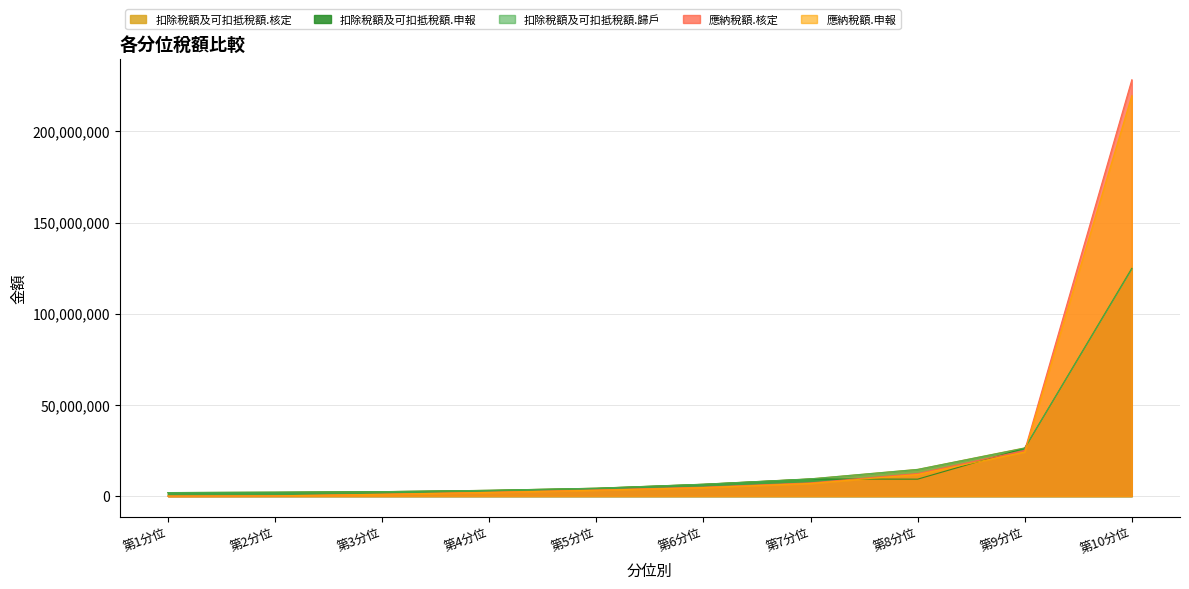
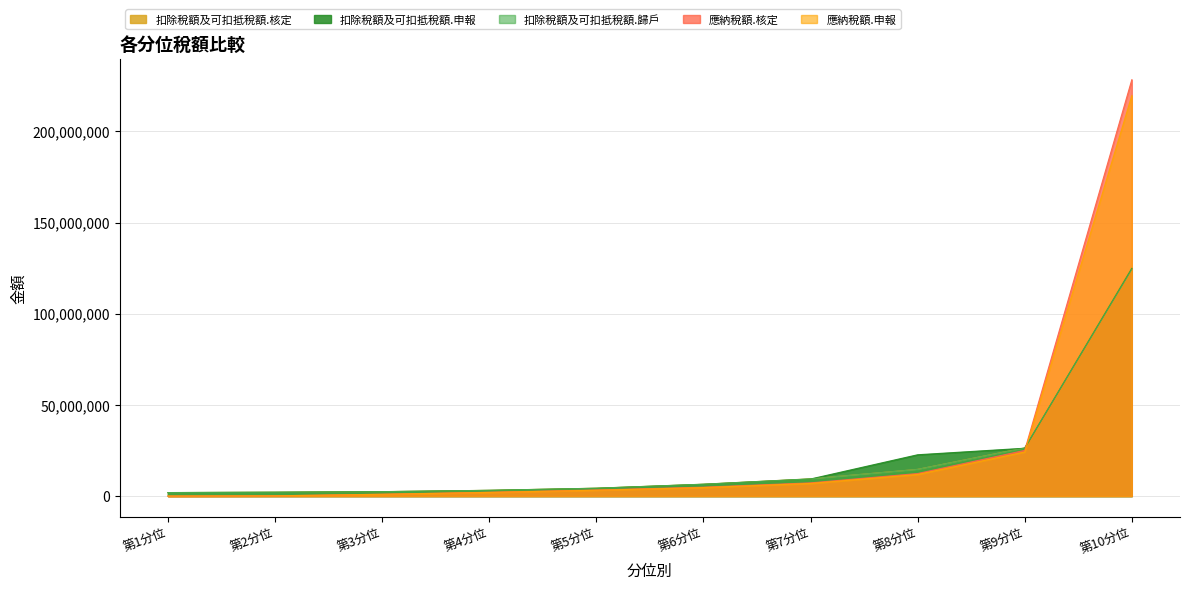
扣除稅額及可扣抵稅額.申報, 第8分位: 9,000,000 -> 23,000,000
